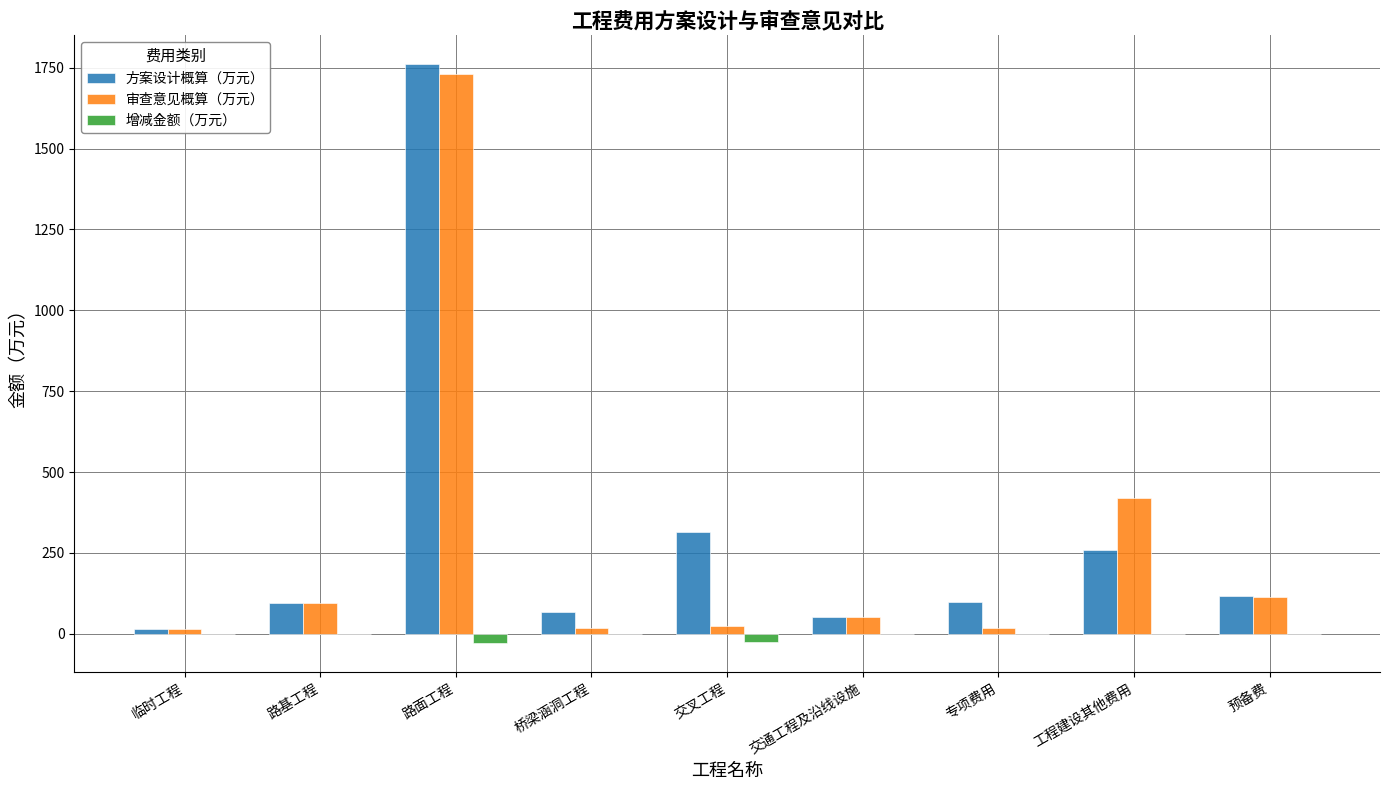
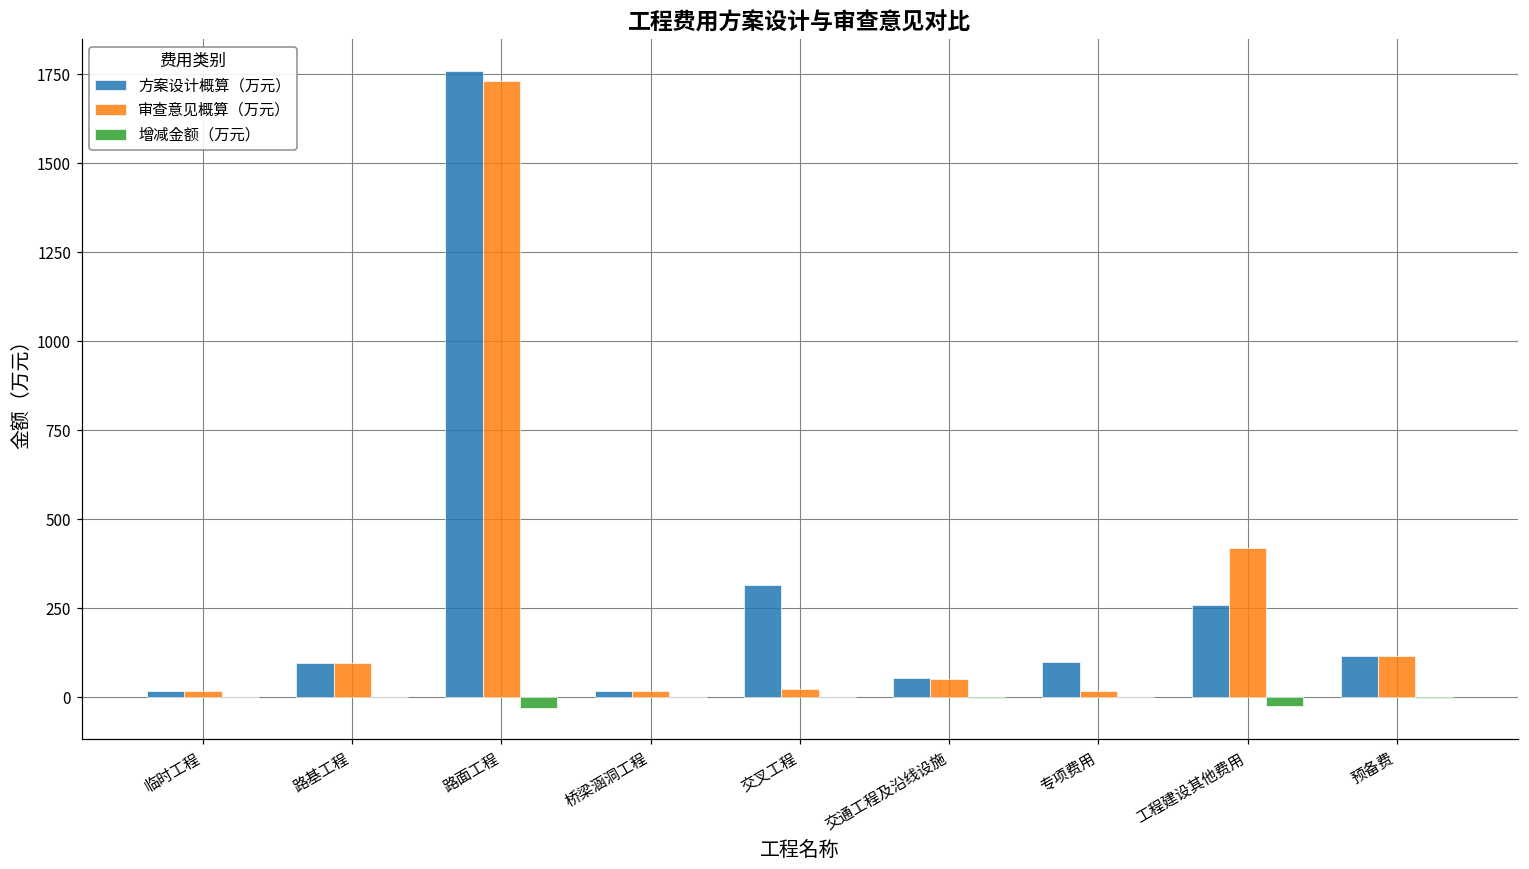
方案设计概算（万元）, 桥梁涵洞工程: 70 -> 20
增减金额（万元）, 交叉工程: -30 -> 0
增减金额（万元）, 工程建设其他费用: 0 -> -30
